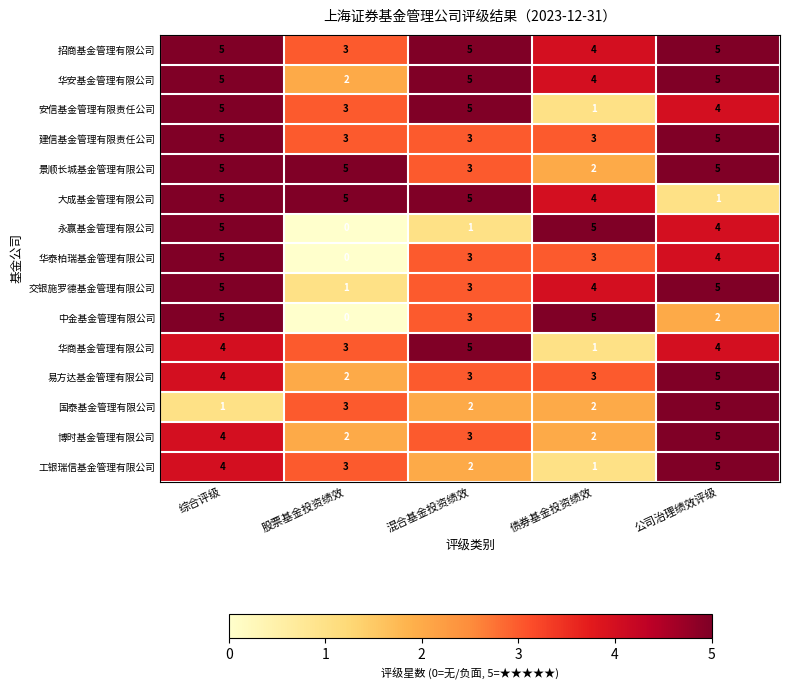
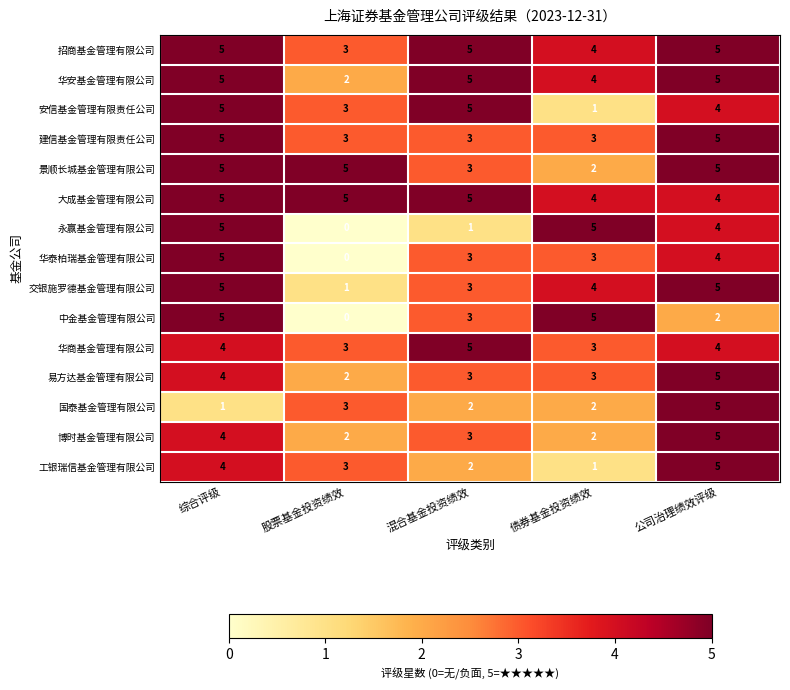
大成基金管理有限公司, 公司治理绩效评级: 1 -> 4
华商基金管理有限公司, 债券基金投资绩效: 1 -> 3
